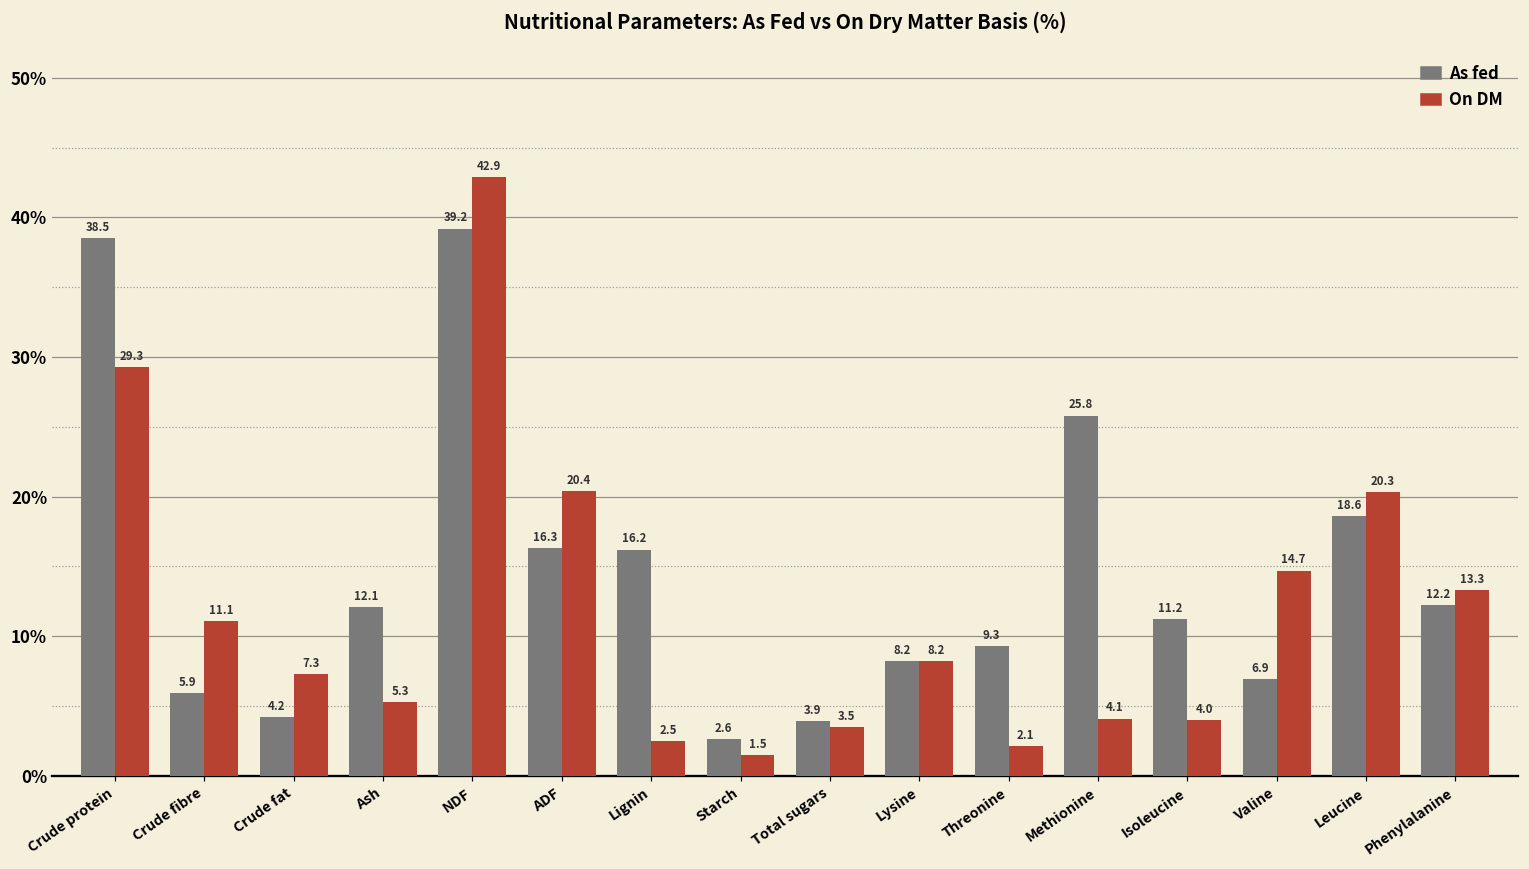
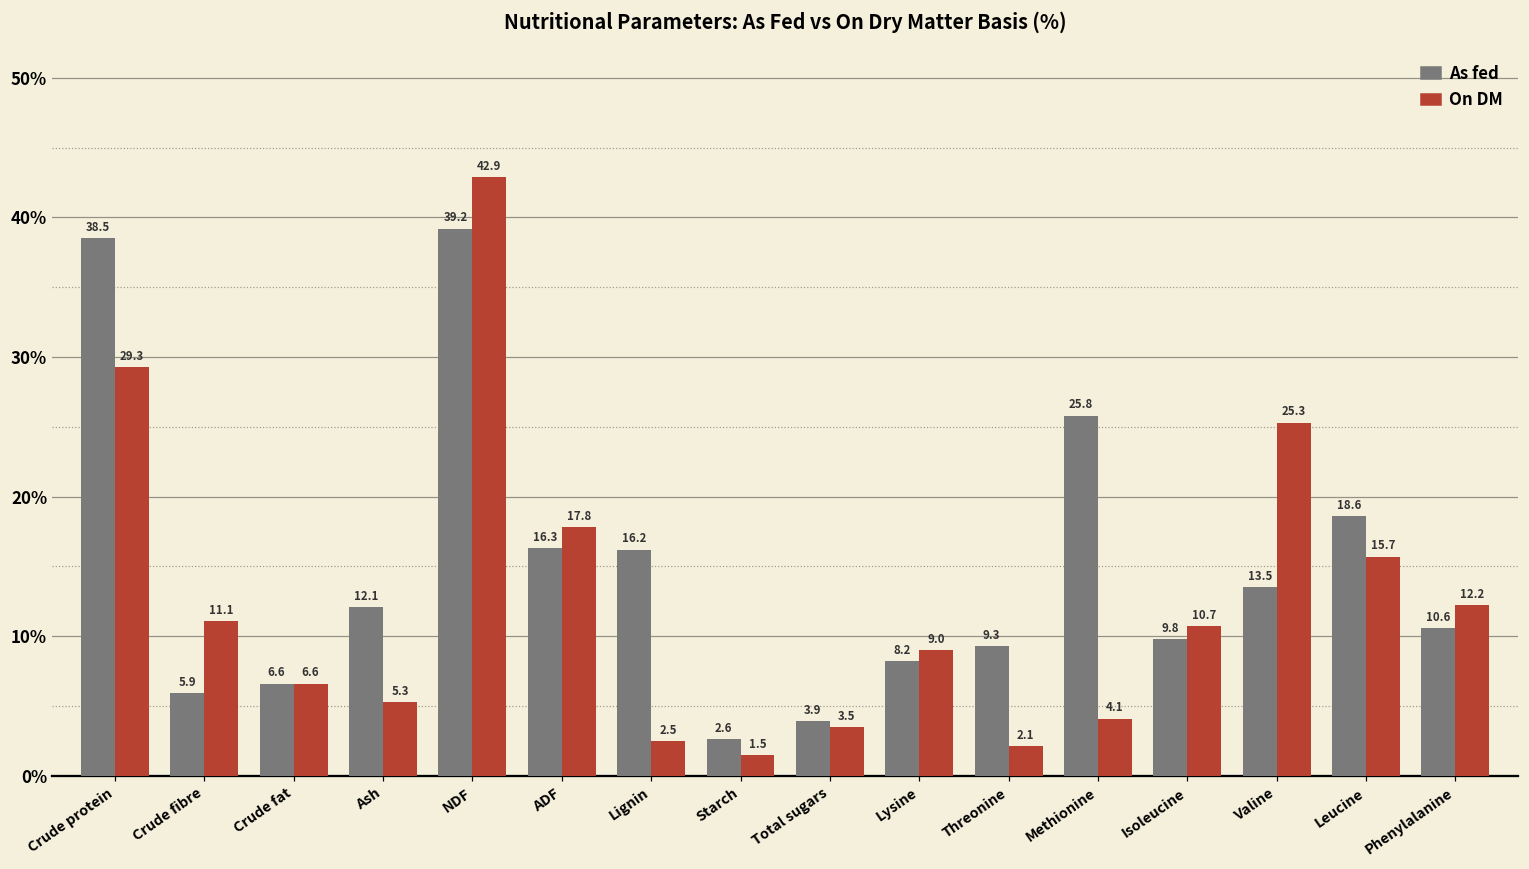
As fed, Crude fat: 4.2 -> 6.6
On DM, Crude fat: 7.3 -> 6.6
On DM, ADF: 20.4 -> 17.8
On DM, Lysine: 8.2 -> 9.0
As fed, Isoleucine: 11.2 -> 9.8
On DM, Isoleucine: 4.0 -> 10.7
As fed, Valine: 6.9 -> 13.5
On DM, Valine: 14.7 -> 25.3
On DM, Leucine: 20.3 -> 15.7
As fed, Phenylalanine: 12.2 -> 10.6
On DM, Phenylalanine: 13.3 -> 12.2
